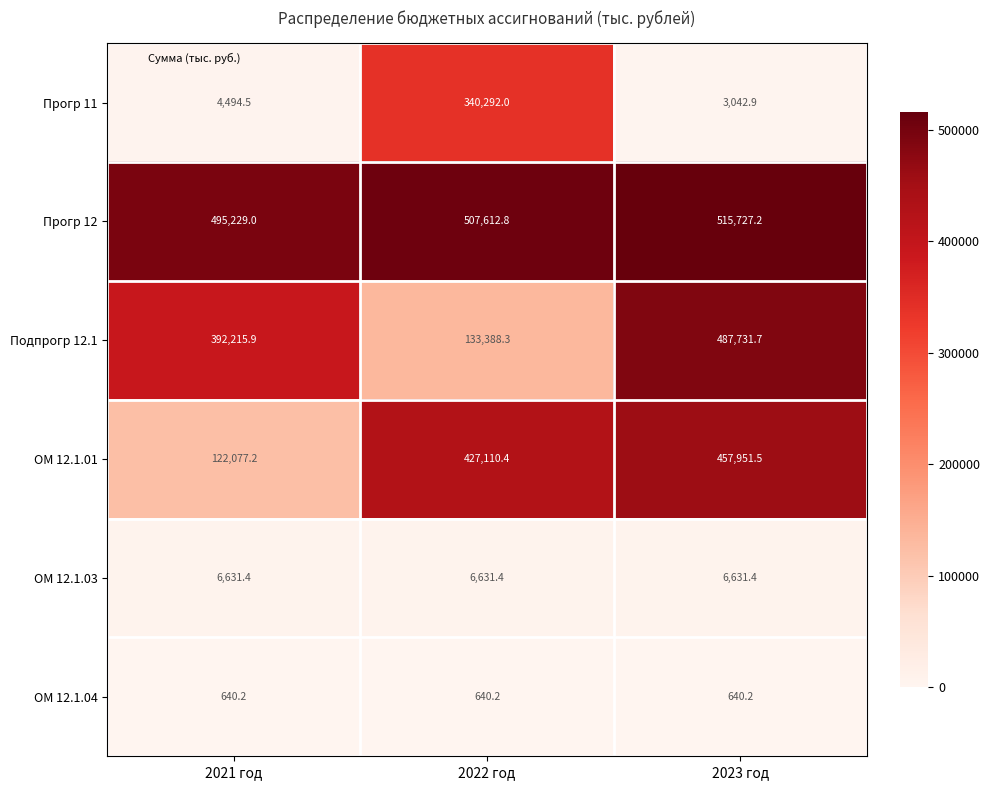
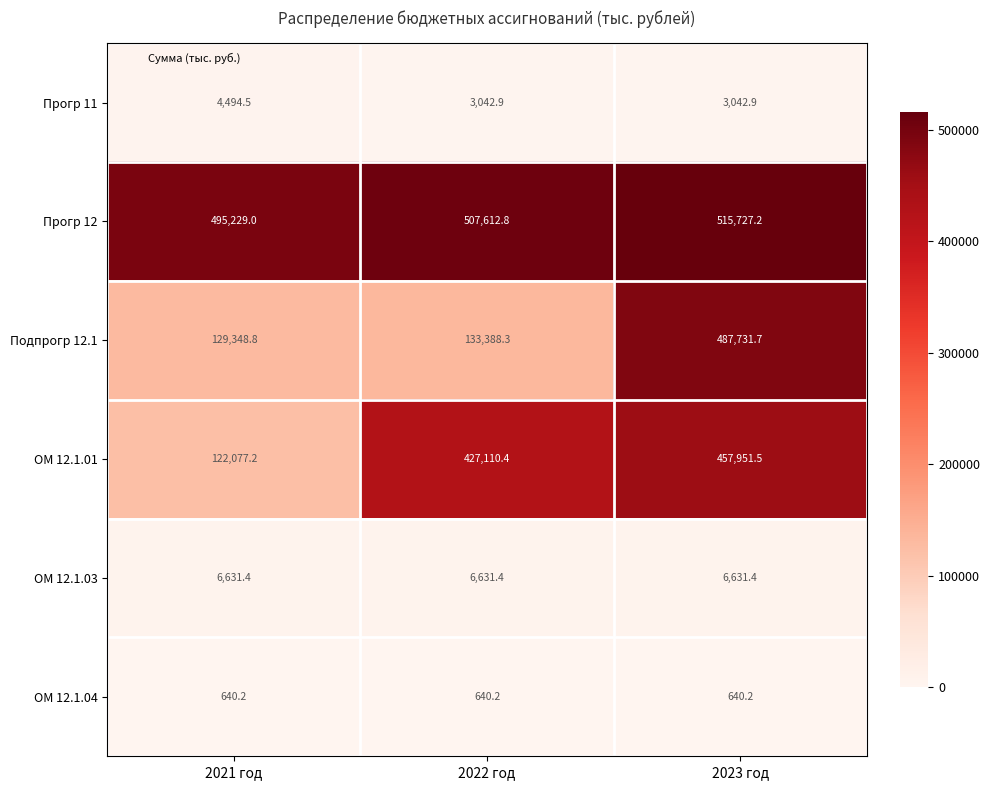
Прогр 11, 2022 год: 340,292.0 -> 3,042.9
Подпрогр 12.1, 2021 год: 392,215.9 -> 129,348.8
